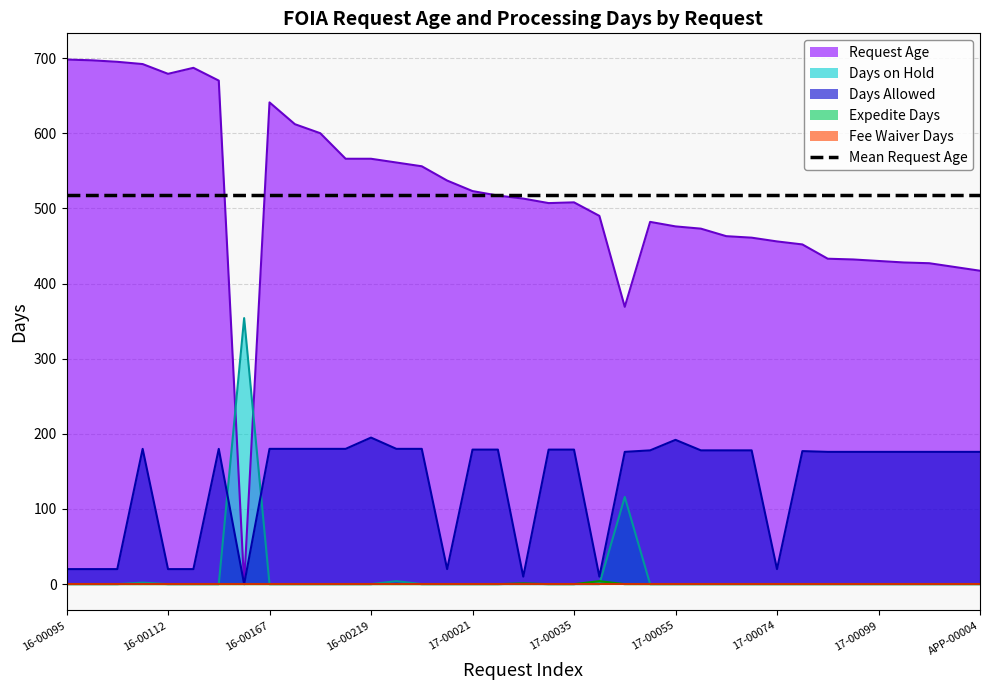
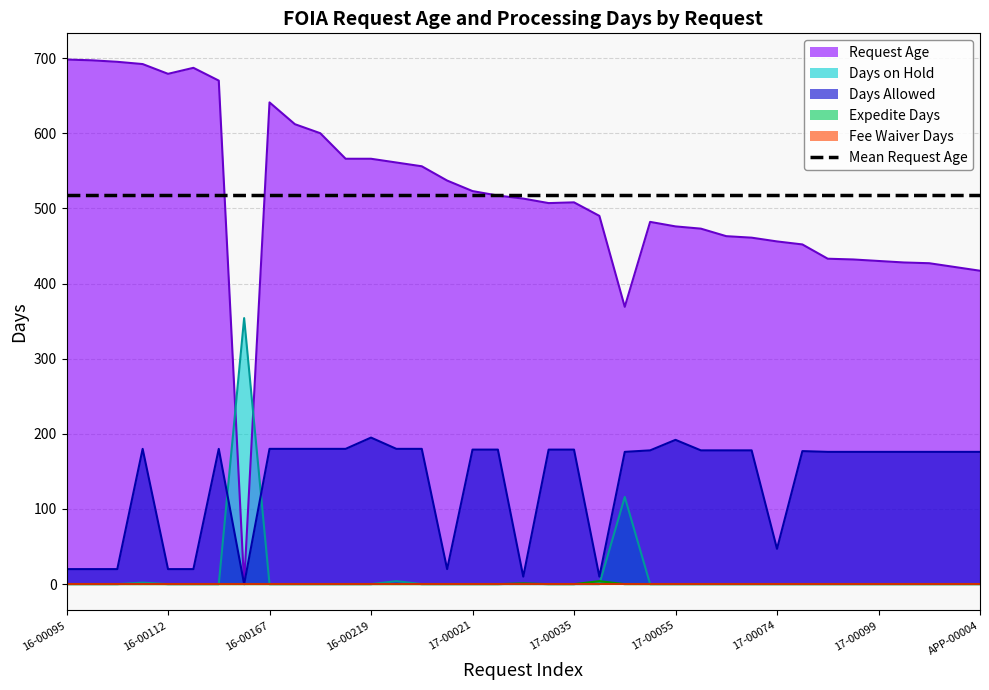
Days Allowed, 17-00074: 20 -> 50
